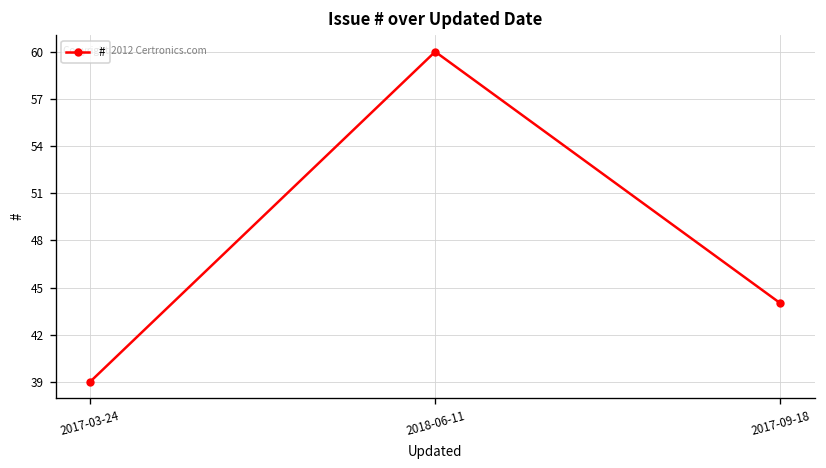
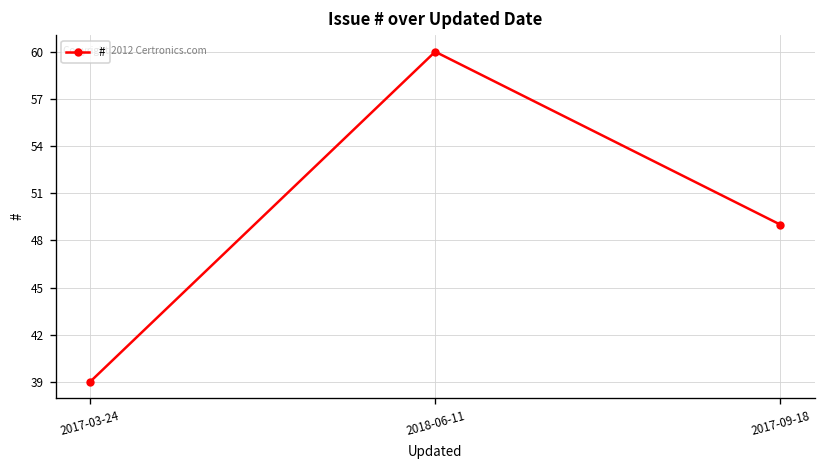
2017-09-18: 44 -> 49
